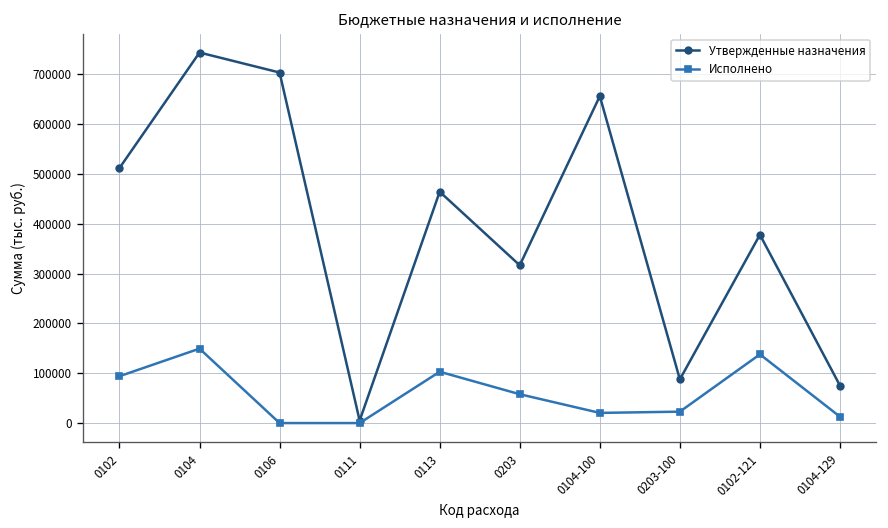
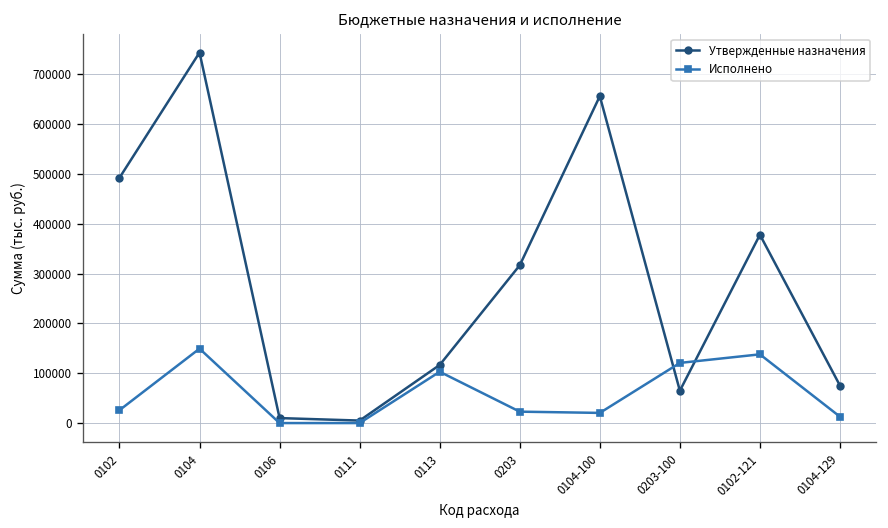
Утвержденные назначения, 0102: 510000 -> 490000
Исполнено, 0102: 90000 -> 30000
Утвержденные назначения, 0106: 700000 -> 10000
Утвержденные назначения, 0113: 460000 -> 120000
Исполнено, 0203: 60000 -> 20000
Утвержденные назначения, 0203-100: 90000 -> 60000
Исполнено, 0203-100: 20000 -> 120000
